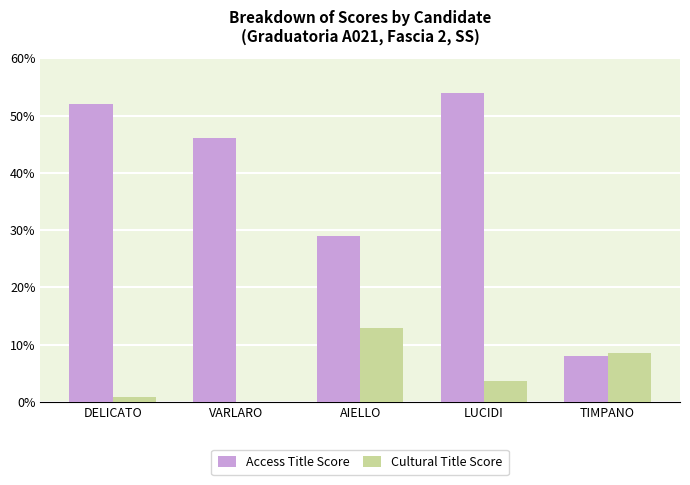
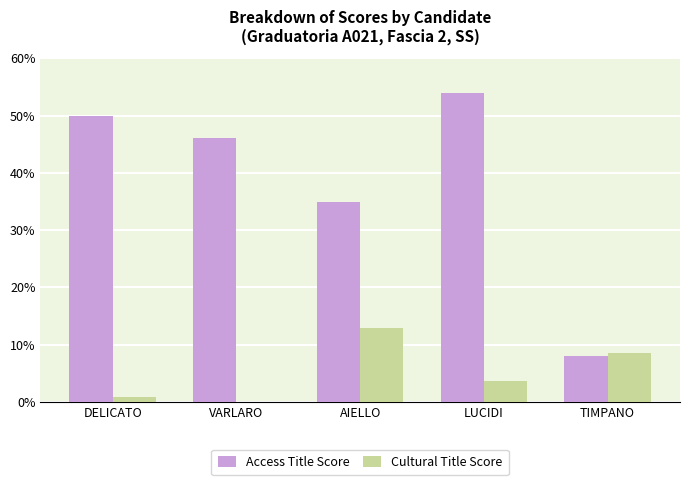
Access Title Score, DELICATO: 52% -> 50%
Access Title Score, AIELLO: 29% -> 35%
